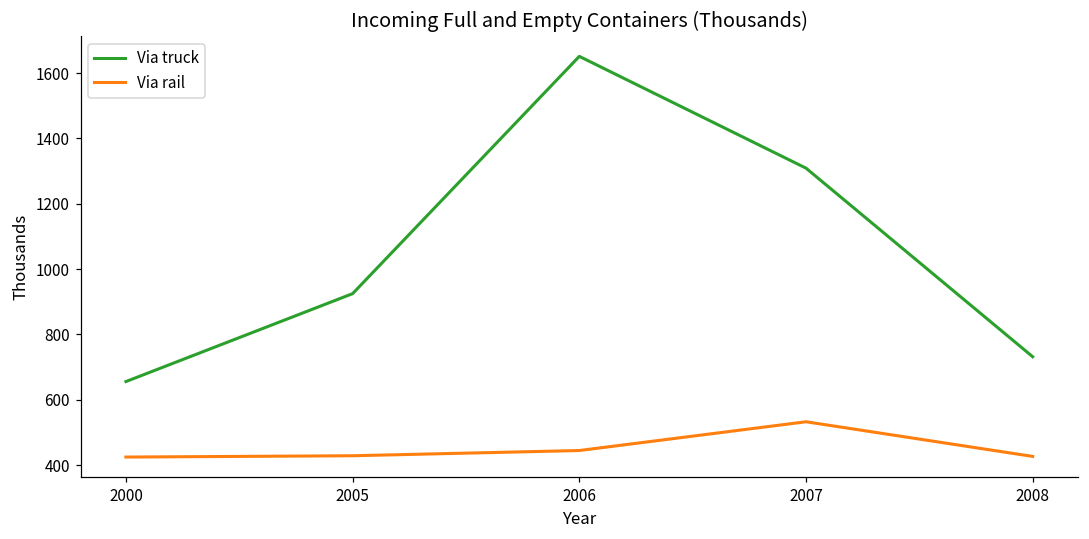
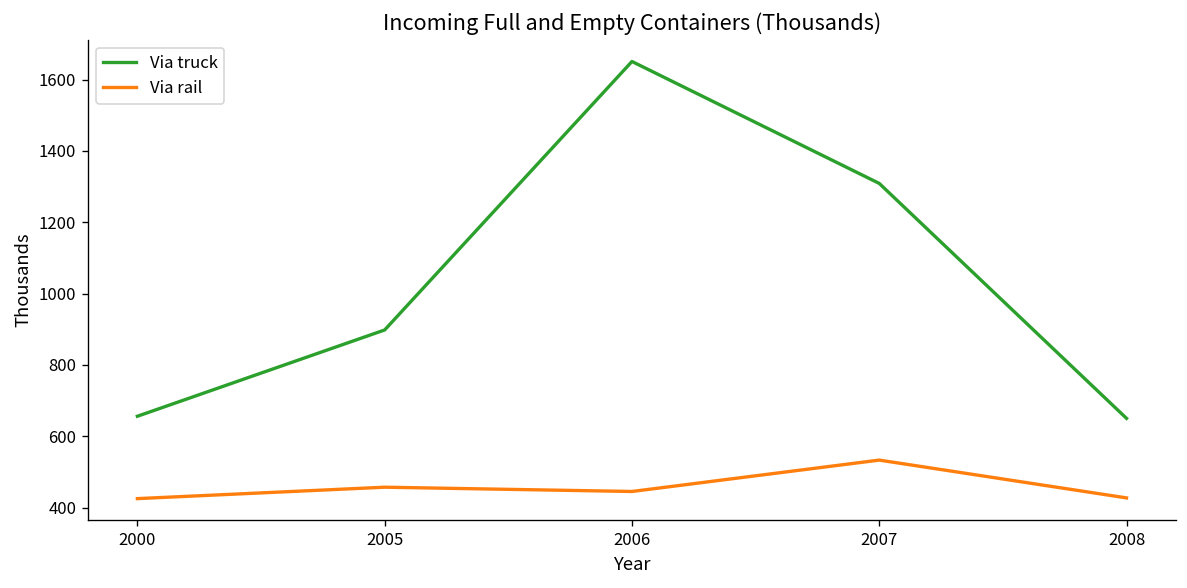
Via truck, 2005: 930 -> 900
Via rail, 2005: 430 -> 460
Via truck, 2008: 730 -> 650
